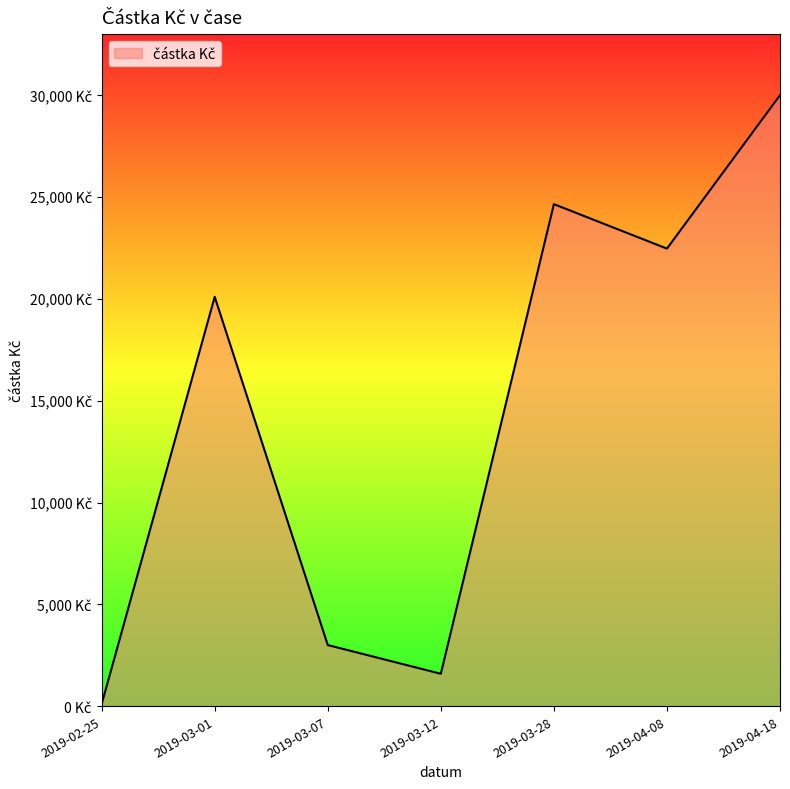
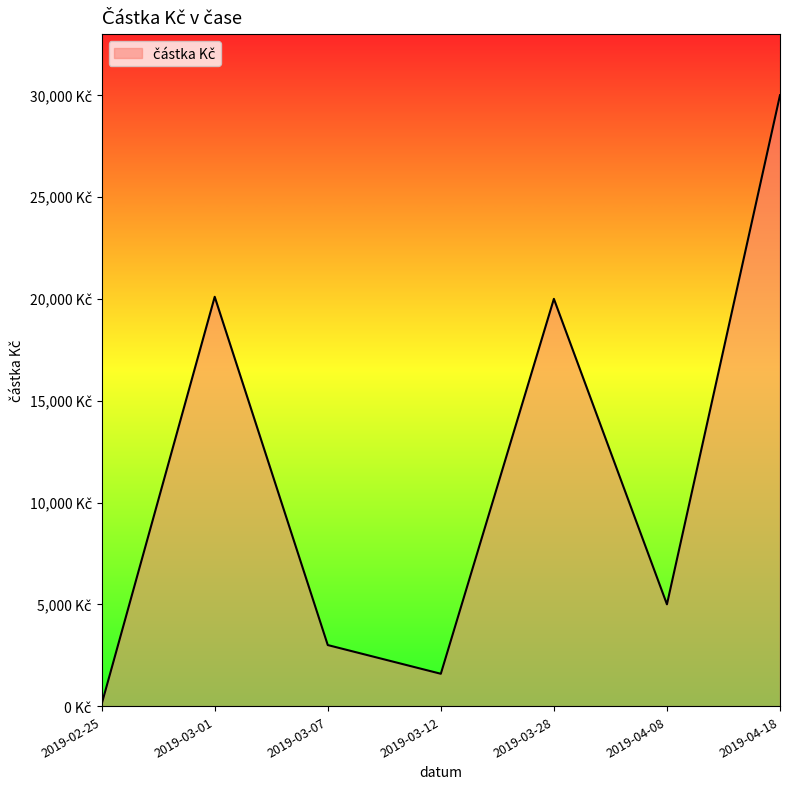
2019-03-28: 24,700 Kč -> 20,000 Kč
2019-04-08: 22,500 Kč -> 5,000 Kč
